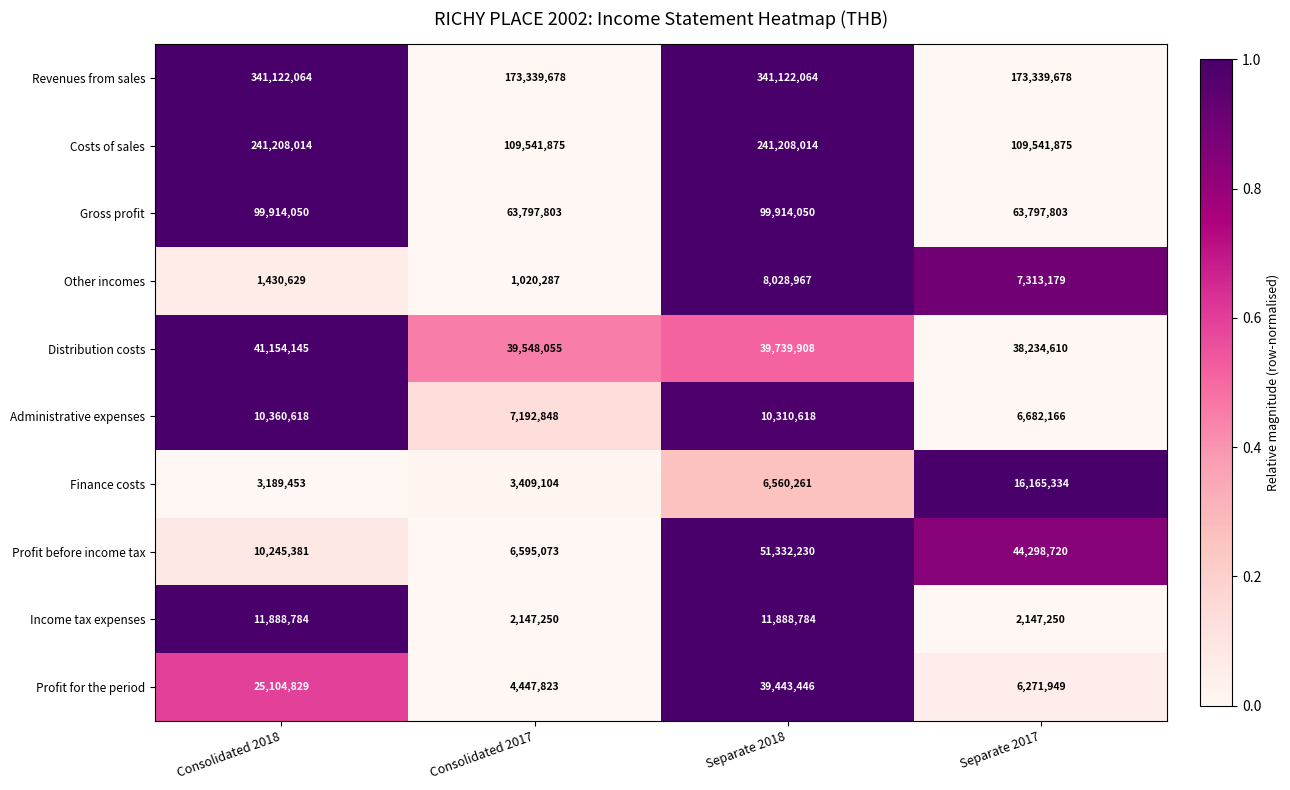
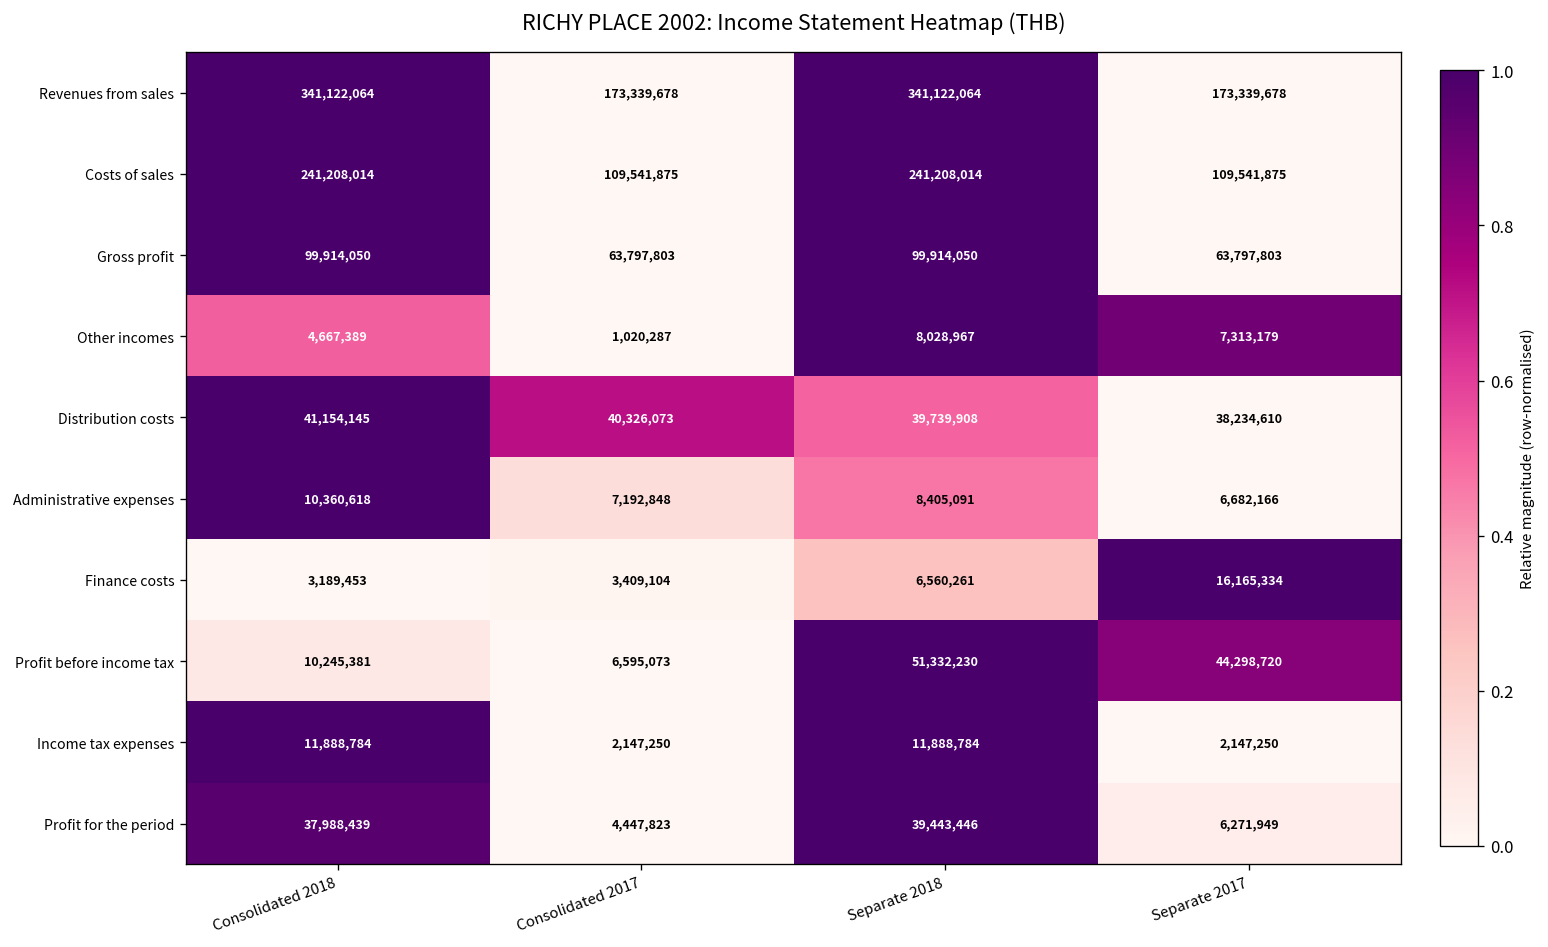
Other incomes, Consolidated 2018: 1,430,629 -> 4,667,389
Distribution costs, Consolidated 2017: 39,548,055 -> 40,326,073
Administrative expenses, Separate 2018: 10,310,618 -> 8,405,091
Profit for the period, Consolidated 2018: 25,104,829 -> 37,988,439
